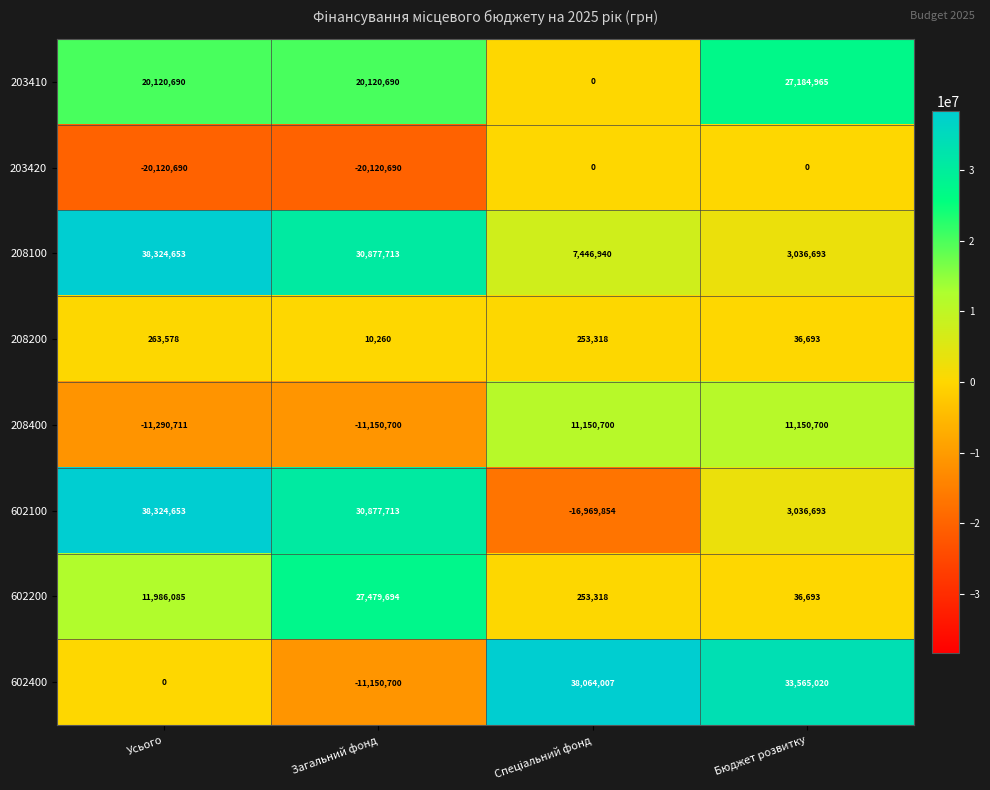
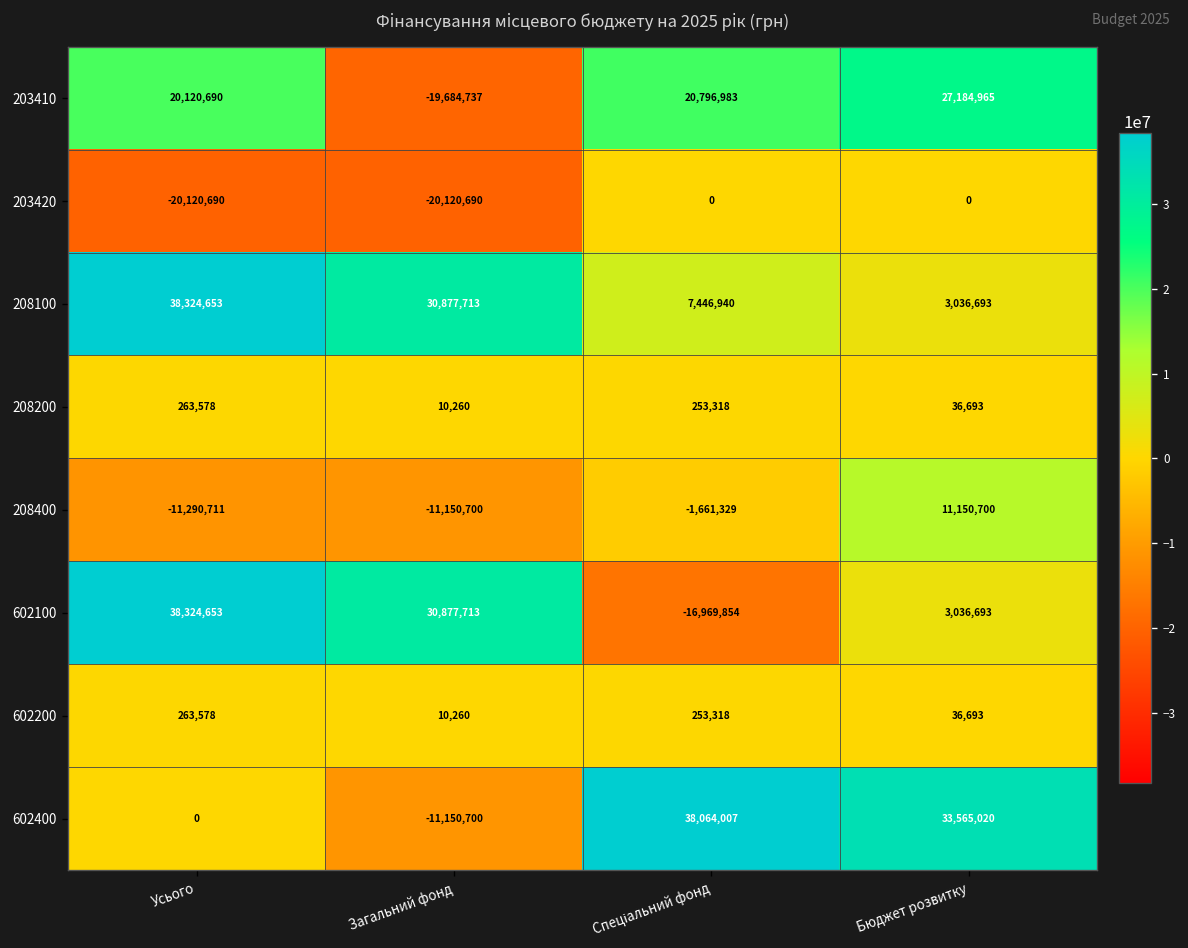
203410, Загальний фонд: 20,120,690 -> -19,684,737
203410, Спеціальний фонд: 0 -> 20,796,983
208400, Спеціальний фонд: 11,150,700 -> -1,661,329
602200, Усього: 11,986,085 -> 263,578
602200, Загальний фонд: 27,479,694 -> 10,260
